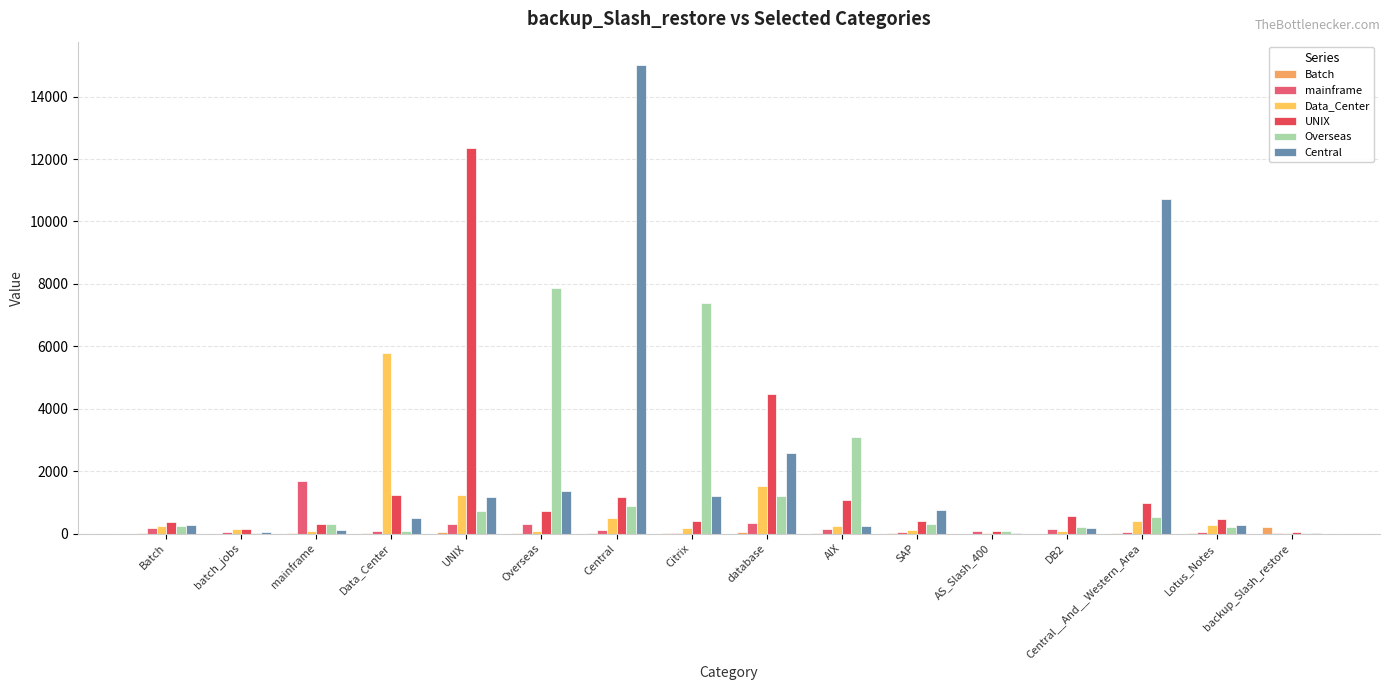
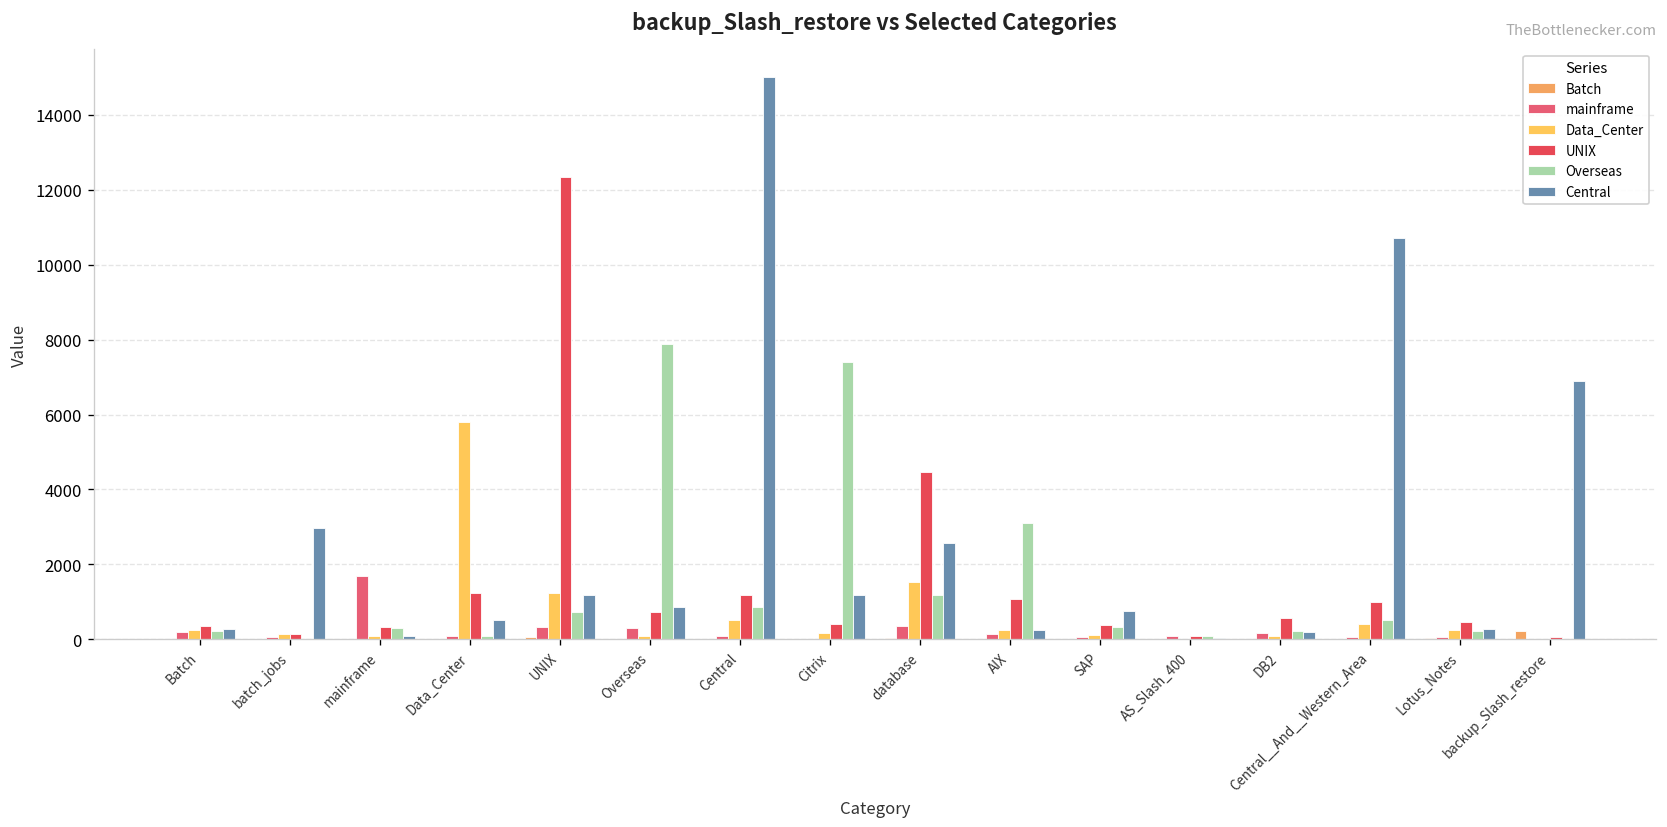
Central, batch_jobs: 0 -> 3000
Central, Overseas: 1400 -> 900
Central, backup_Slash_restore: 0 -> 6900
